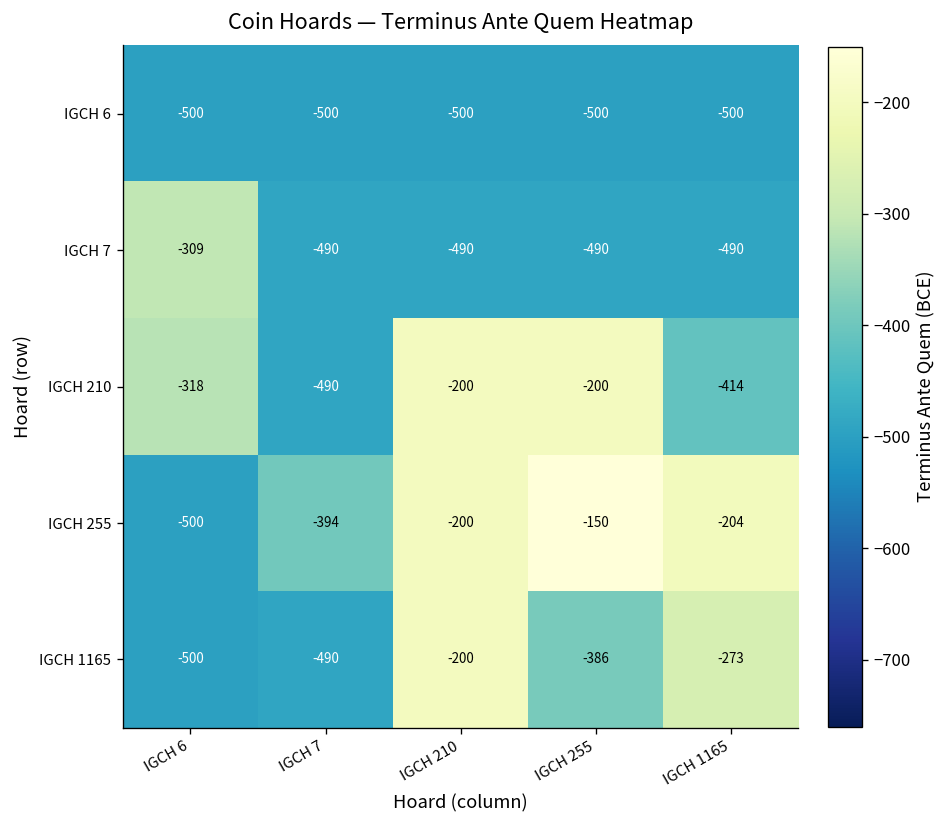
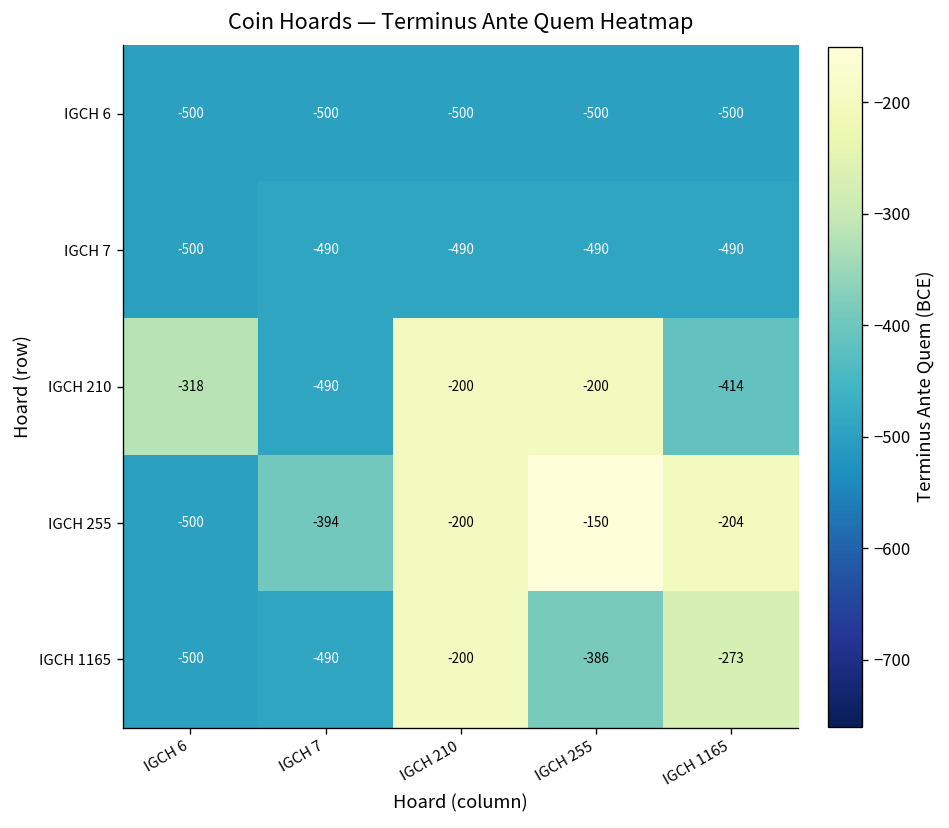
IGCH 7, IGCH 6: -309 -> -500
